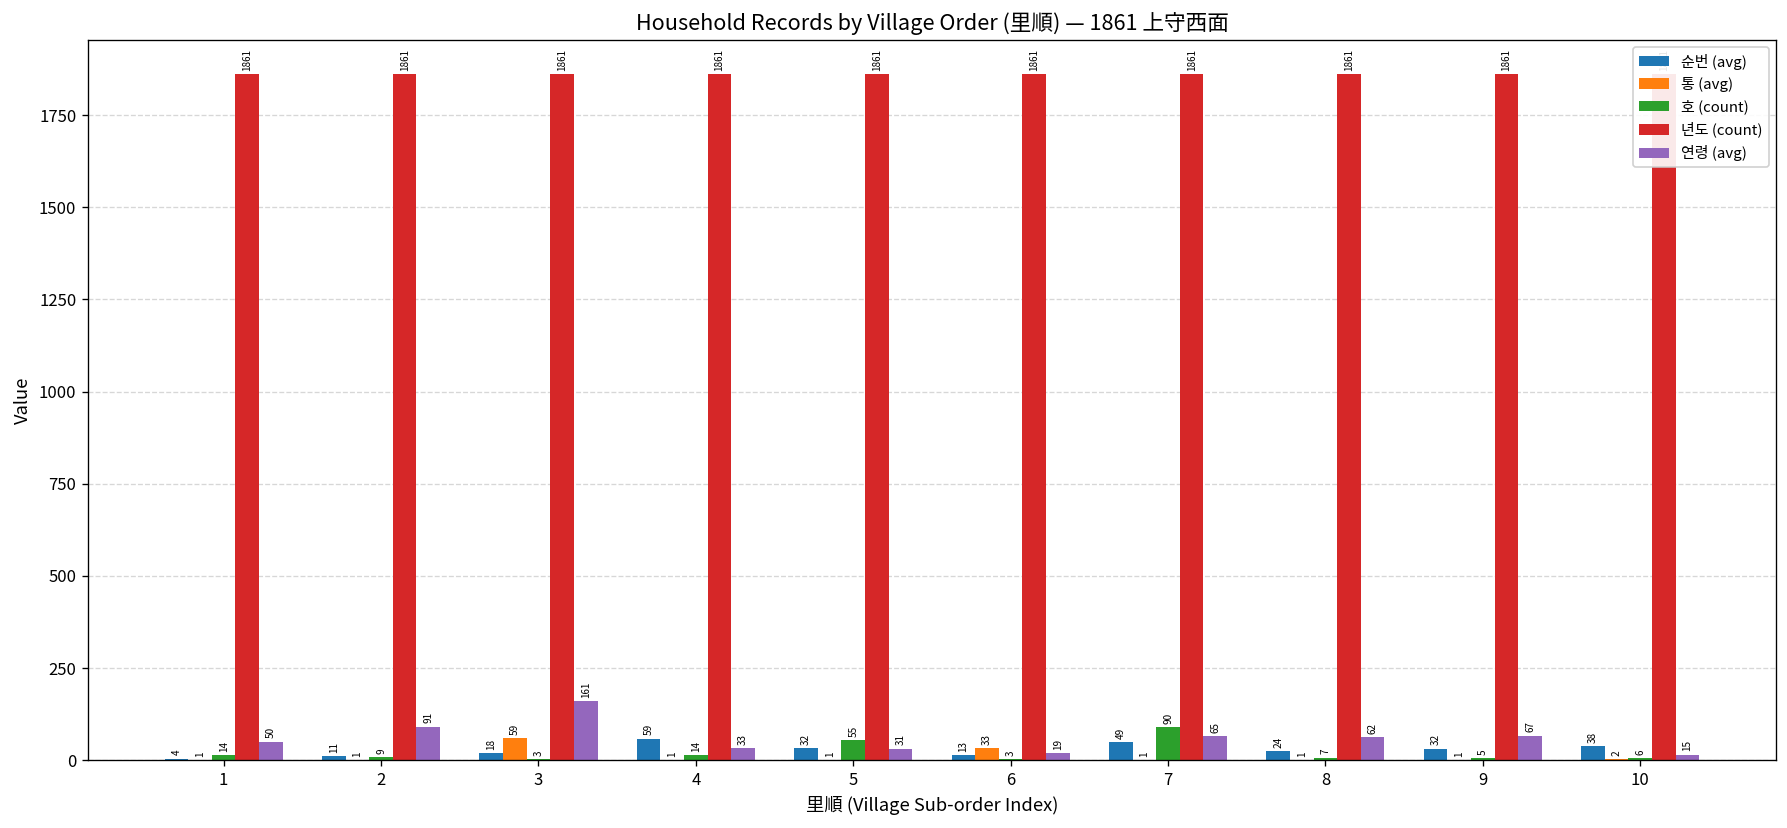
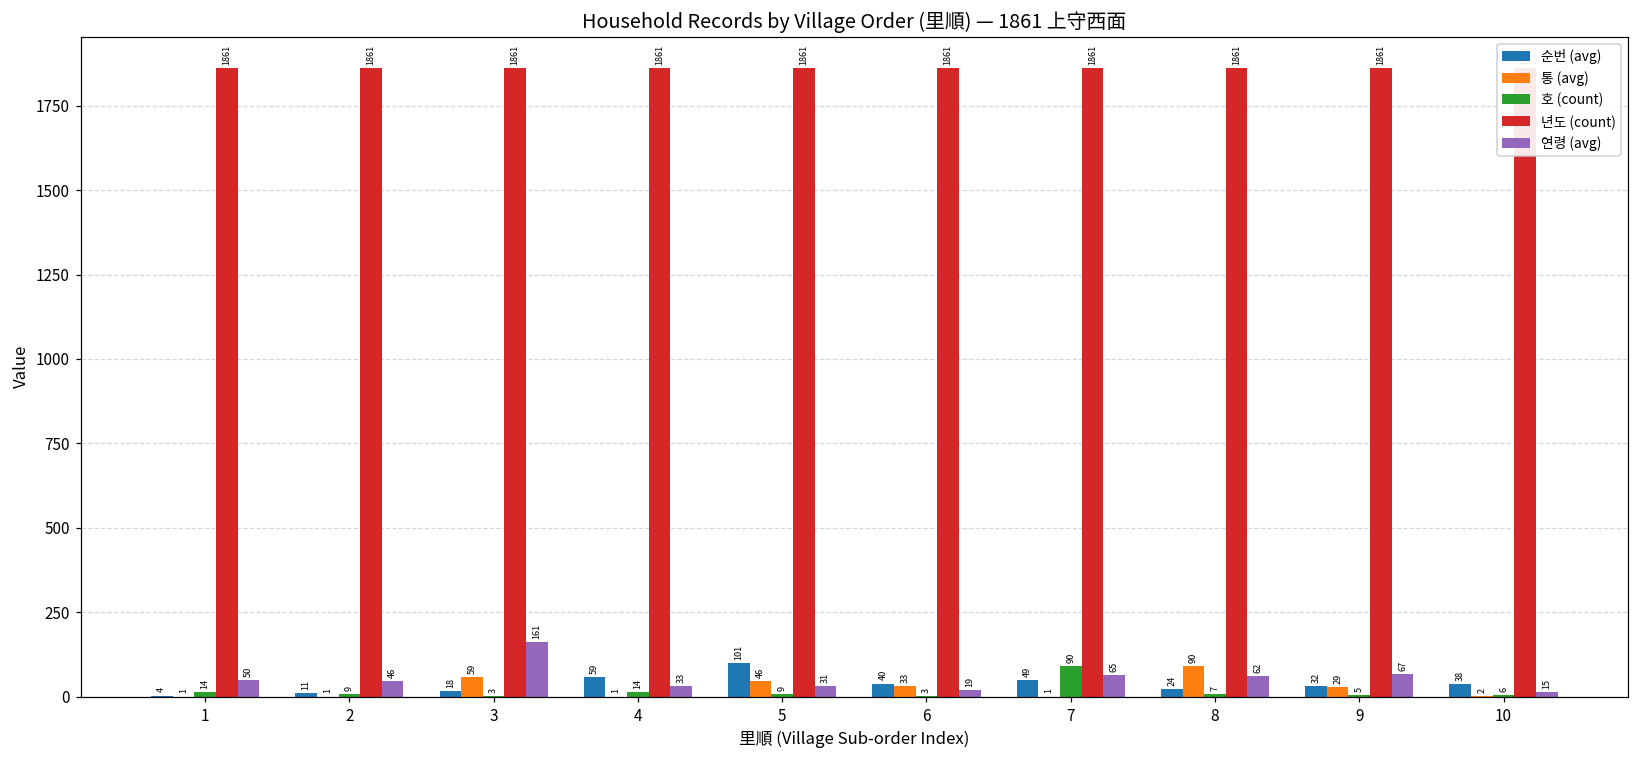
연령 (avg), 2: 91 -> 46
순번 (avg), 5: 32 -> 101
통 (avg), 5: 1 -> 46
호 (count), 5: 55 -> 9
순번 (avg), 6: 13 -> 40
통 (avg), 8: 1 -> 90
통 (avg), 9: 1 -> 29
